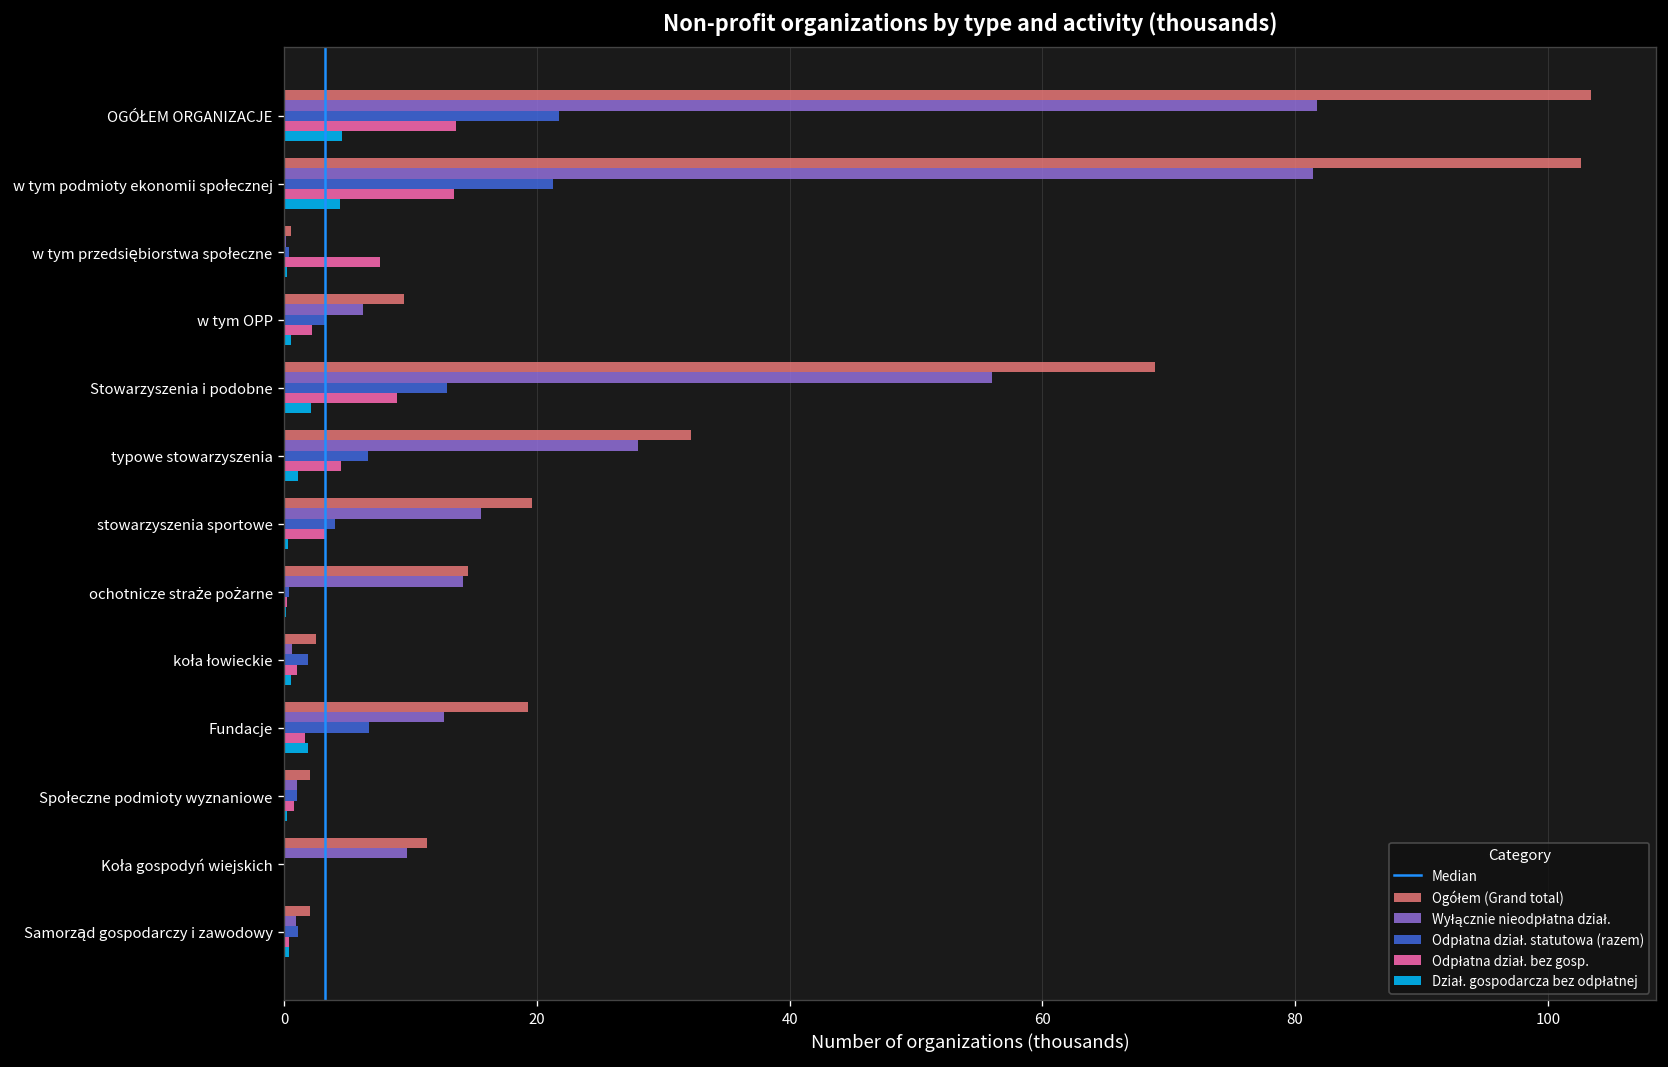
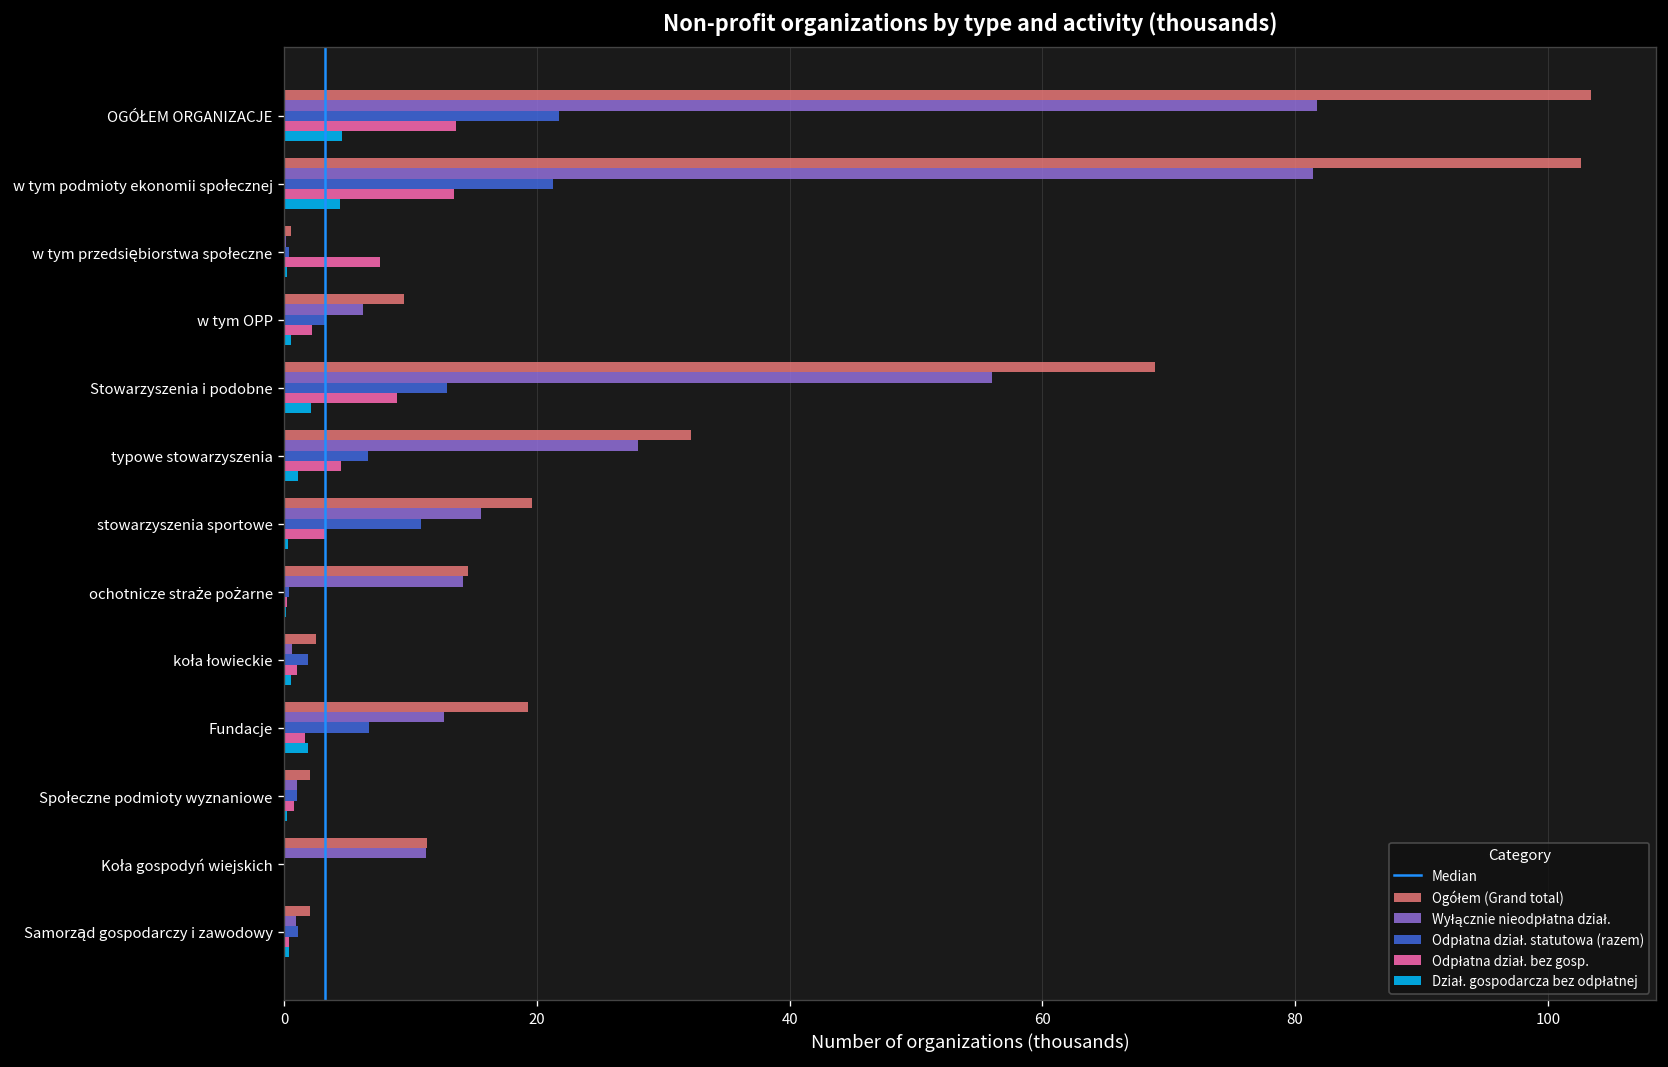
Odpłatna dział. statutowa (razem), stowarzyszenia sportowe: 4.0 -> 10.8
Wyłącznie nieodpłatna dział., Koła gospodyń wiejskich: 9.7 -> 11.2
